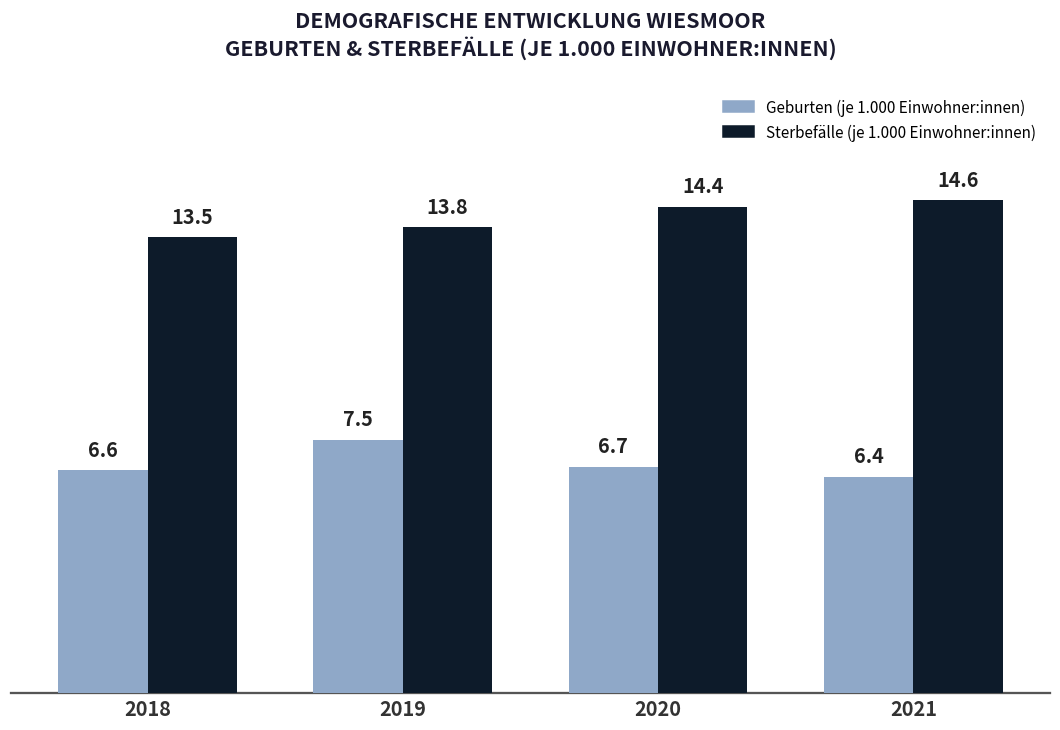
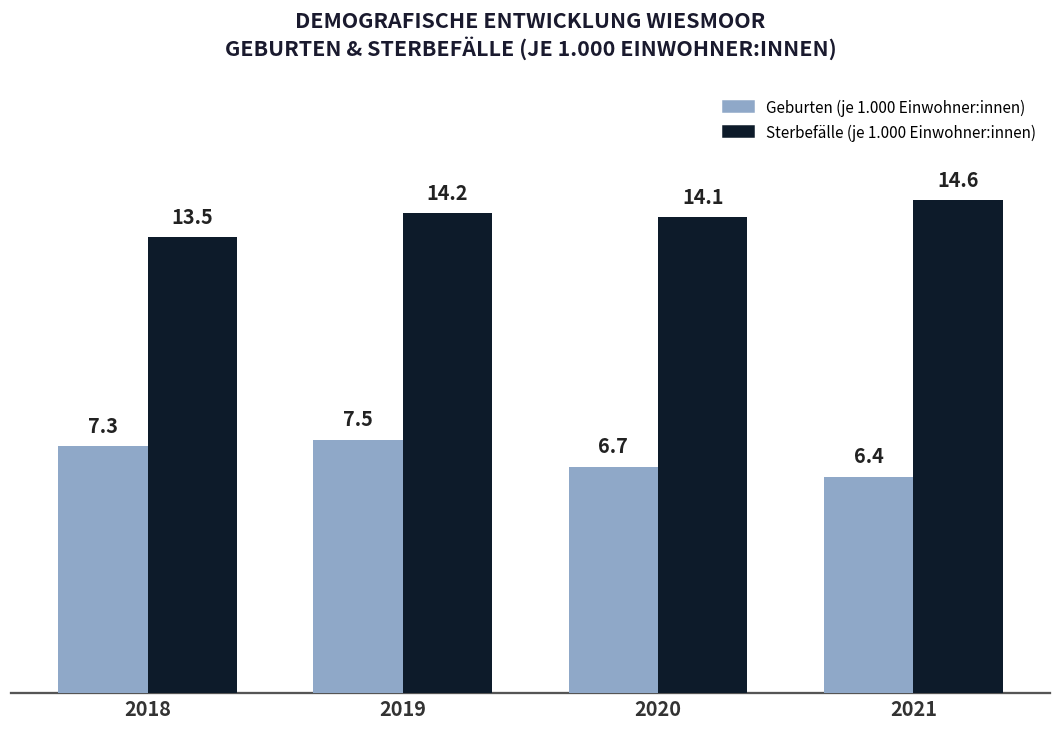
Geburten (je 1.000 Einwohner:innen), 2018: 6.6 -> 7.3
Sterbefälle (je 1.000 Einwohner:innen), 2019: 13.8 -> 14.2
Sterbefälle (je 1.000 Einwohner:innen), 2020: 14.4 -> 14.1
